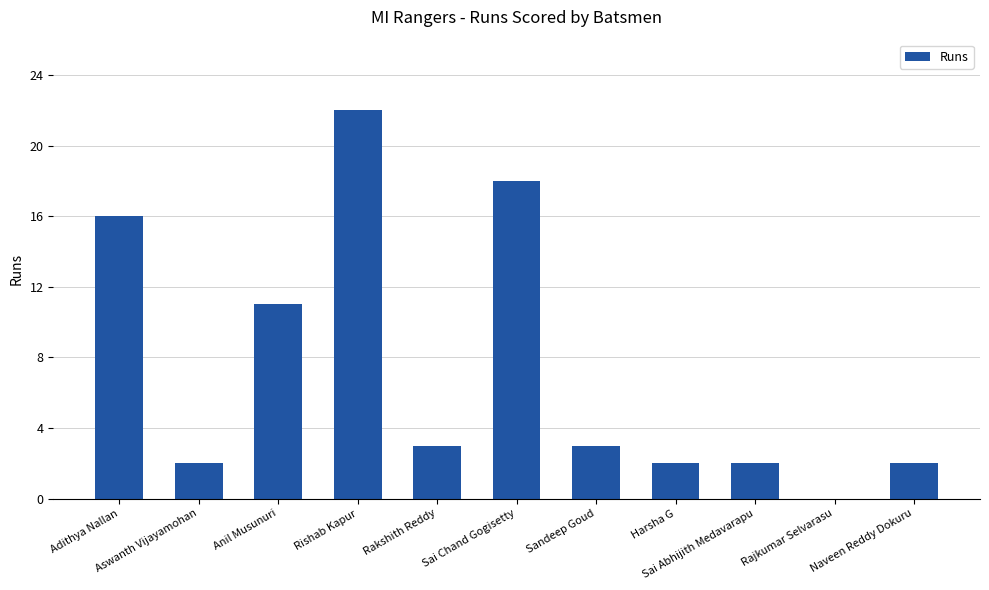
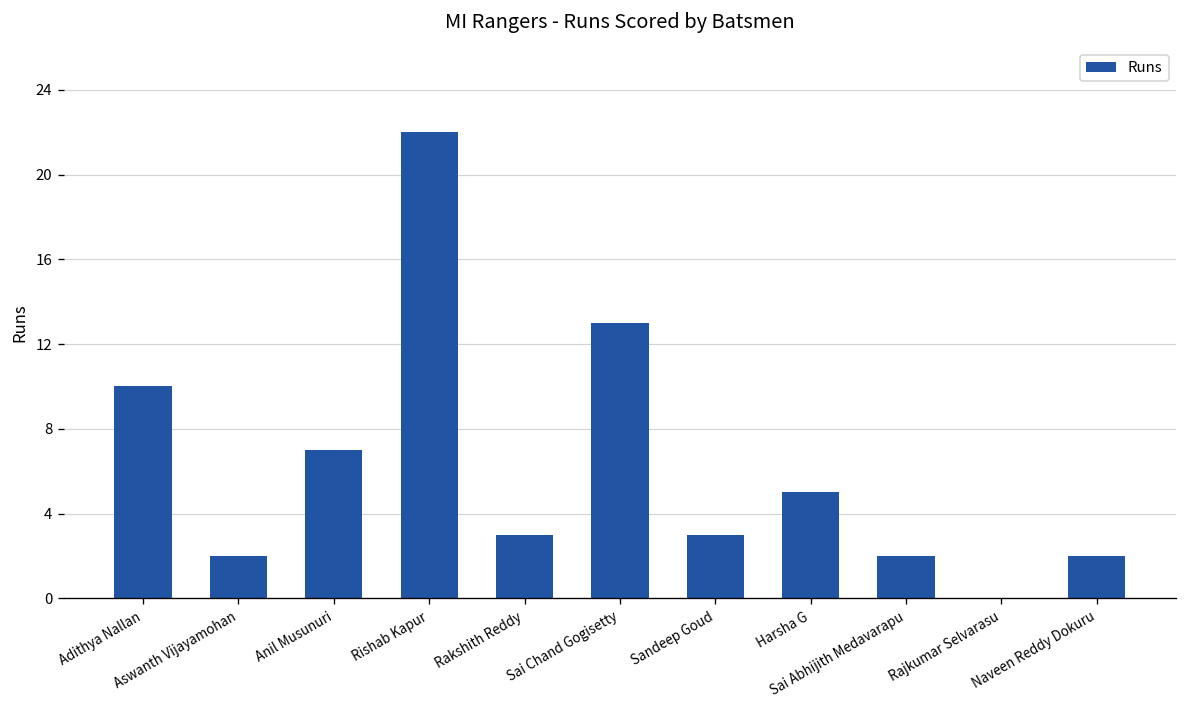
Adithya Nallan: 16 -> 10
Anil Musunuri: 11 -> 7
Sai Chand Gogisetty: 18 -> 13
Harsha G: 2 -> 5
